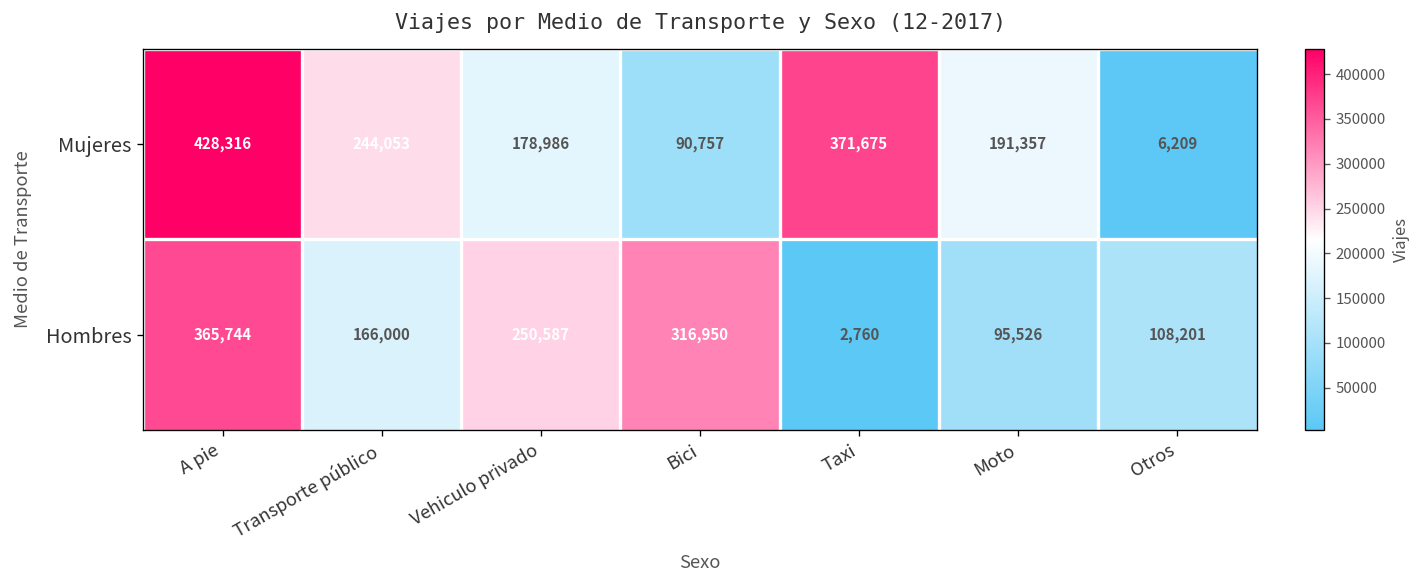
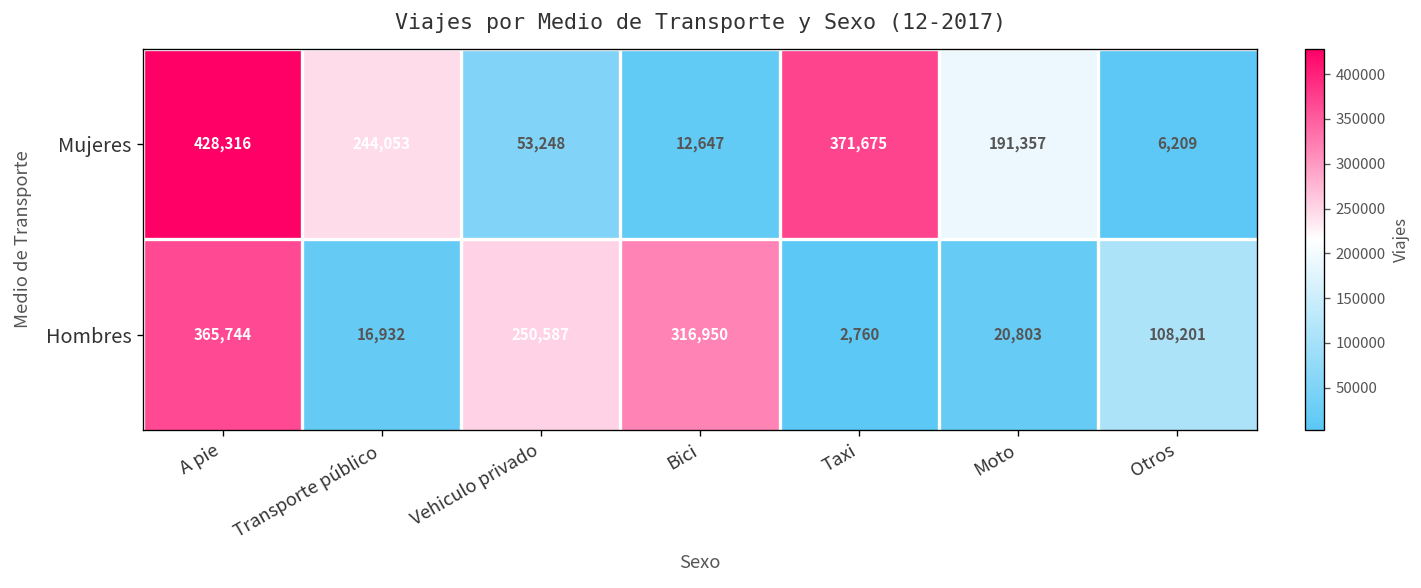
Mujeres, Vehiculo privado: 178,986 -> 53,248
Mujeres, Bici: 90,757 -> 12,647
Hombres, Transporte público: 166,000 -> 16,932
Hombres, Moto: 95,526 -> 20,803
